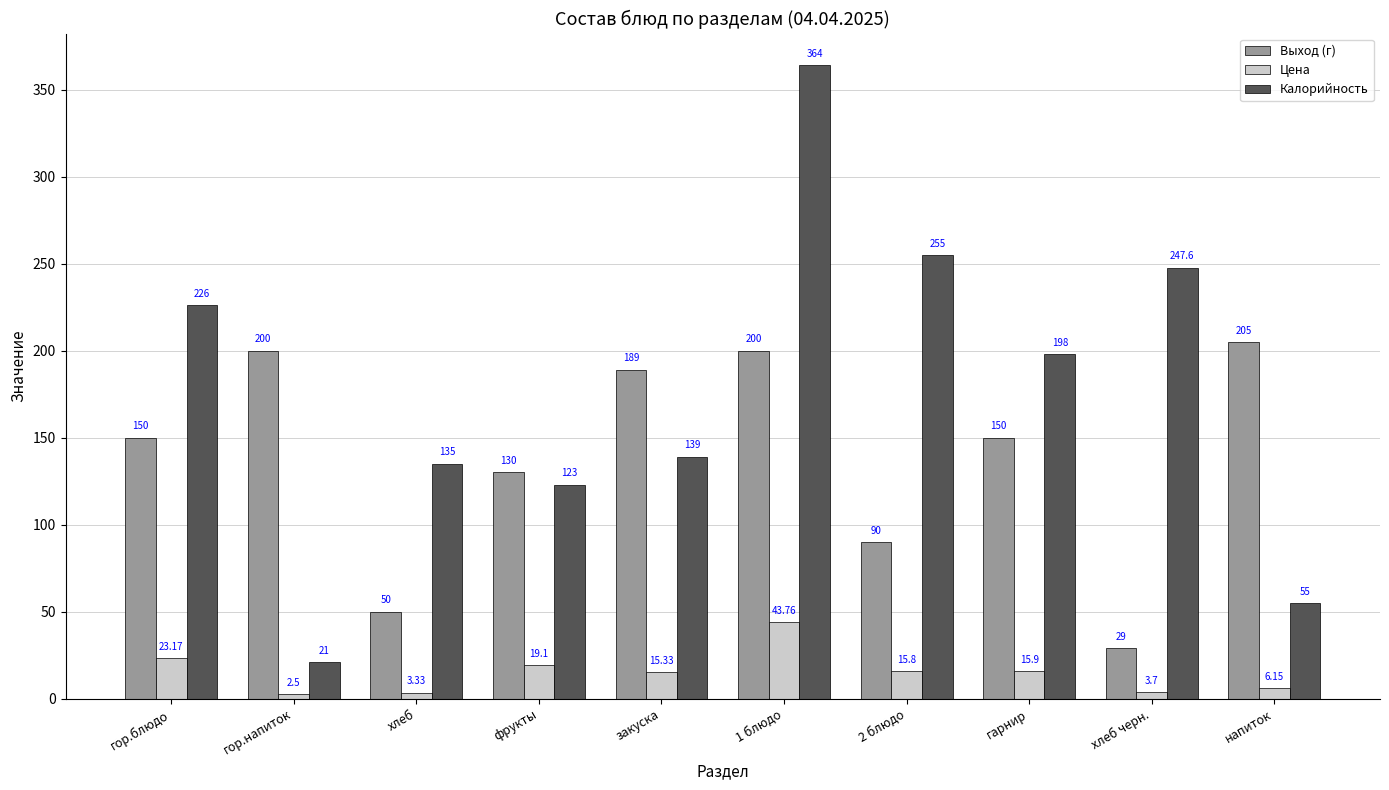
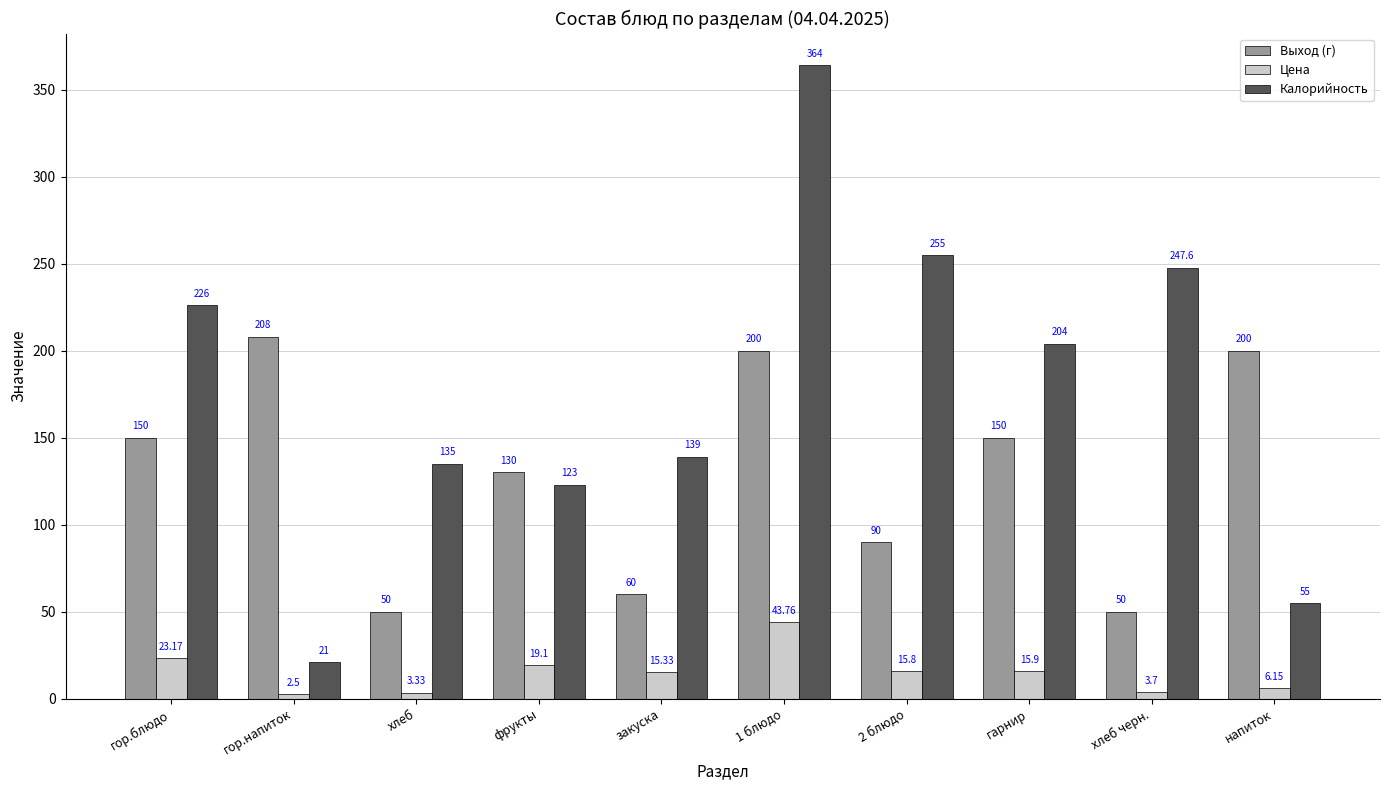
Выход (г), гор.напиток: 200 -> 208
Выход (г), закуска: 189 -> 60
Калорийность, гарнир: 198 -> 204
Выход (г), хлеб черн.: 29 -> 50
Выход (г), напиток: 205 -> 200
